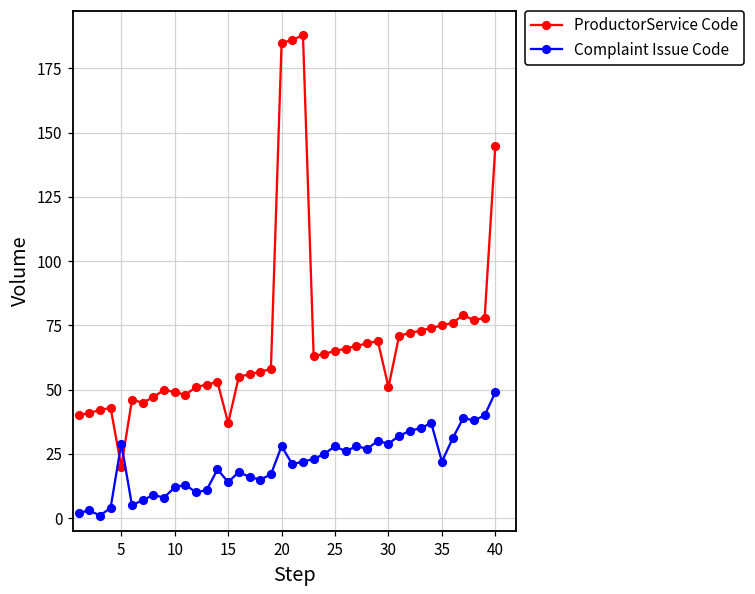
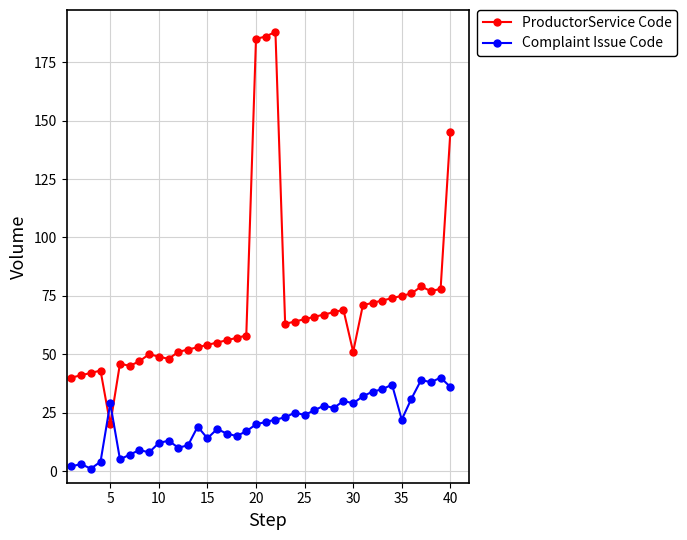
ProductorService Code, 15: 37 -> 54
Complaint Issue Code, 20: 28 -> 20
Complaint Issue Code, 25: 28 -> 24
Complaint Issue Code, 40: 49 -> 36
